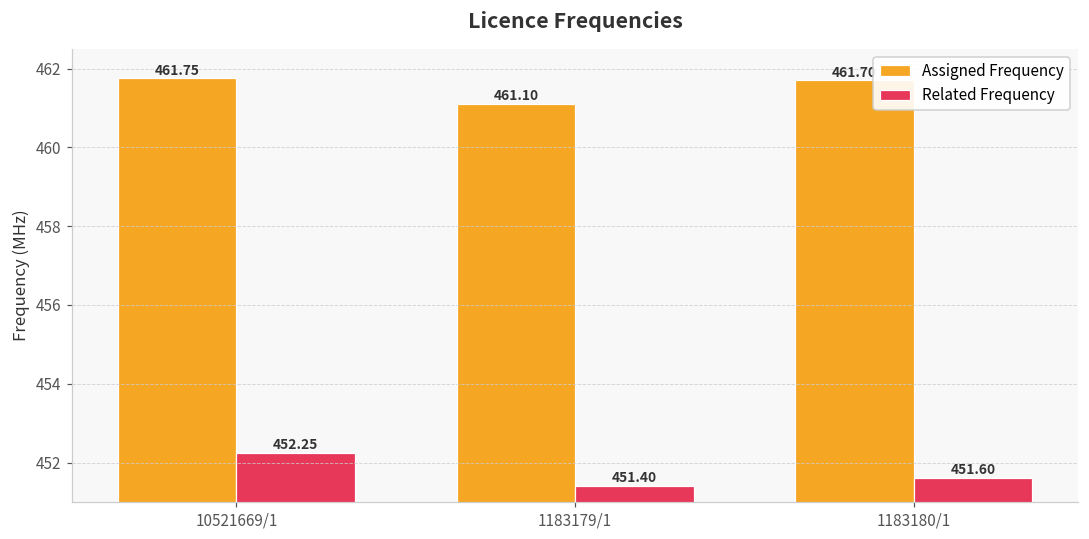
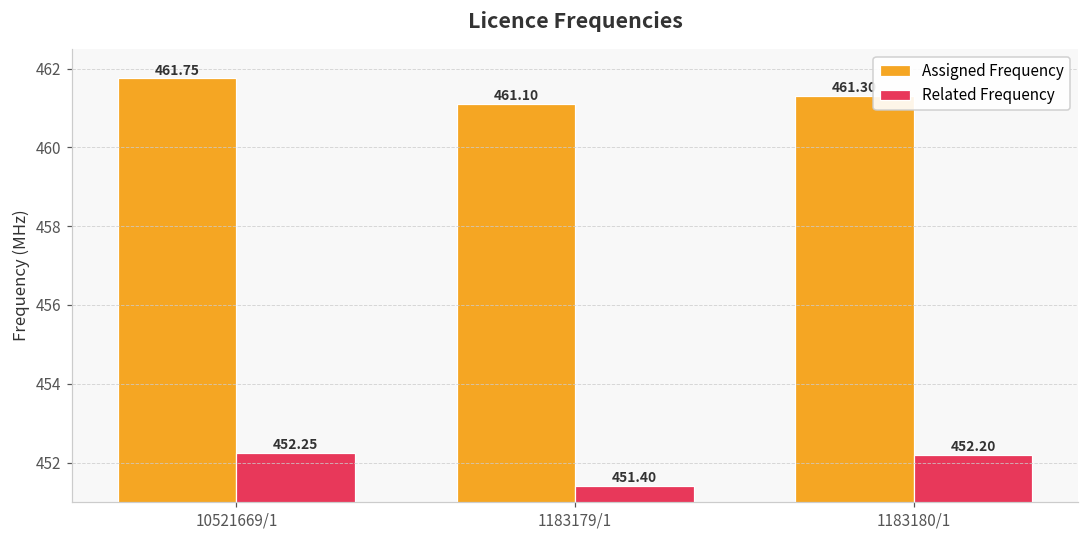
Assigned Frequency, 1183180/1: 461.70 -> 461.30
Related Frequency, 1183180/1: 451.60 -> 452.20
